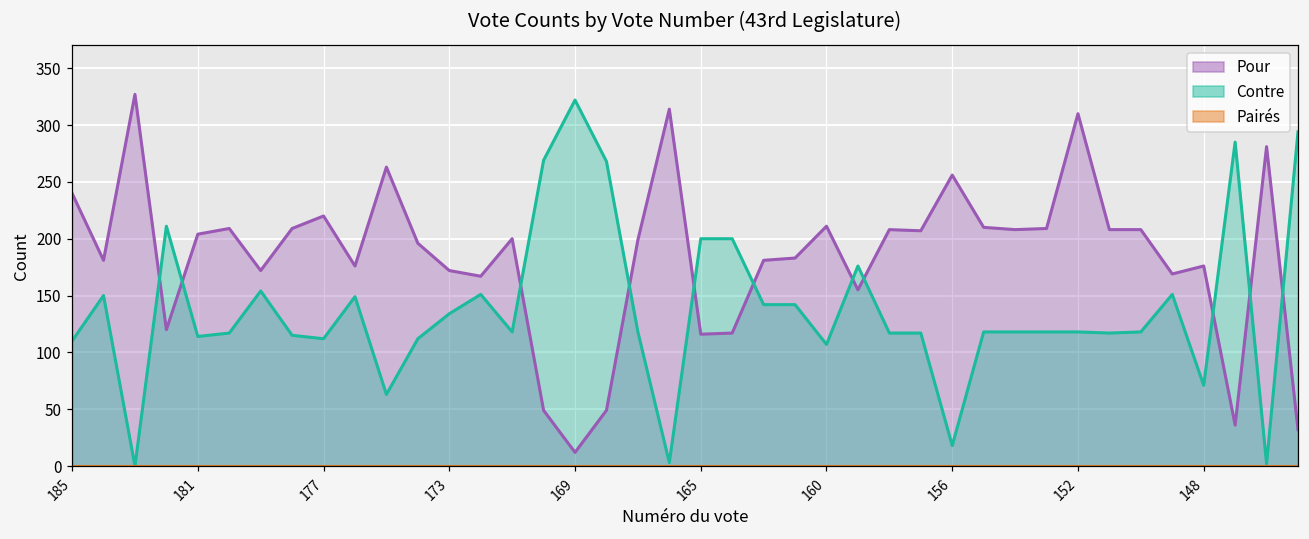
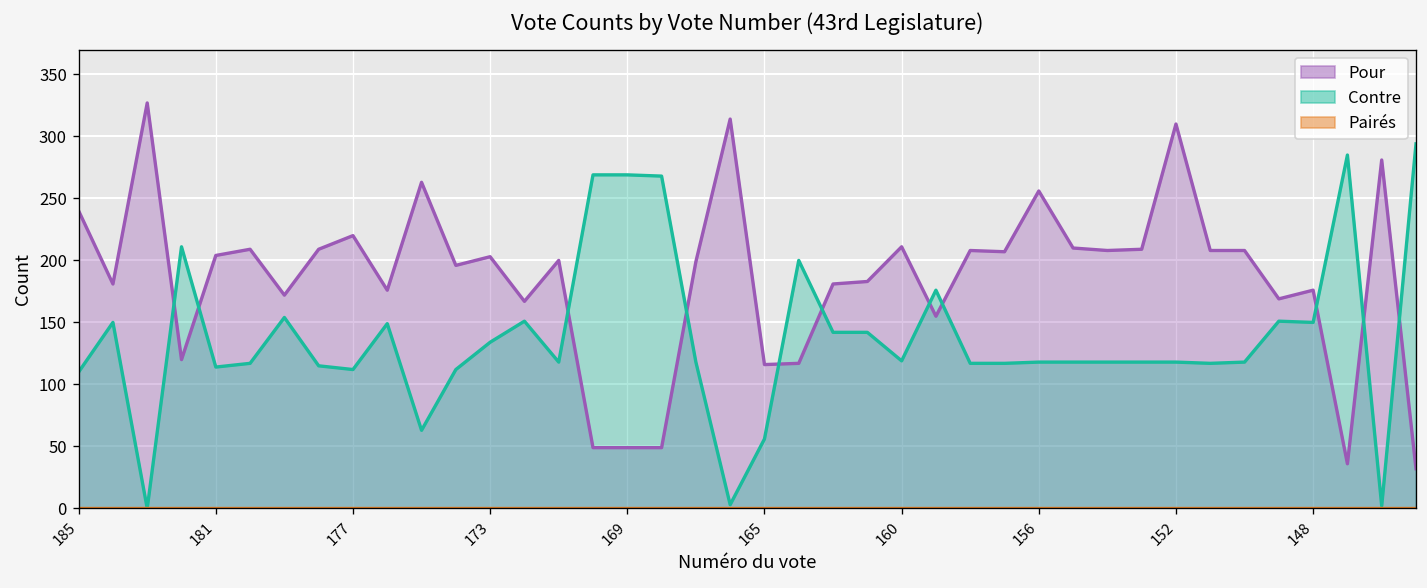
Pour, 173: 172 -> 203
Pour, 169: 12 -> 49
Contre, 169: 322 -> 269
Contre, 165: 200 -> 56
Contre, 160: 107 -> 119
Contre, 156: 18 -> 118
Contre, 148: 71 -> 150
